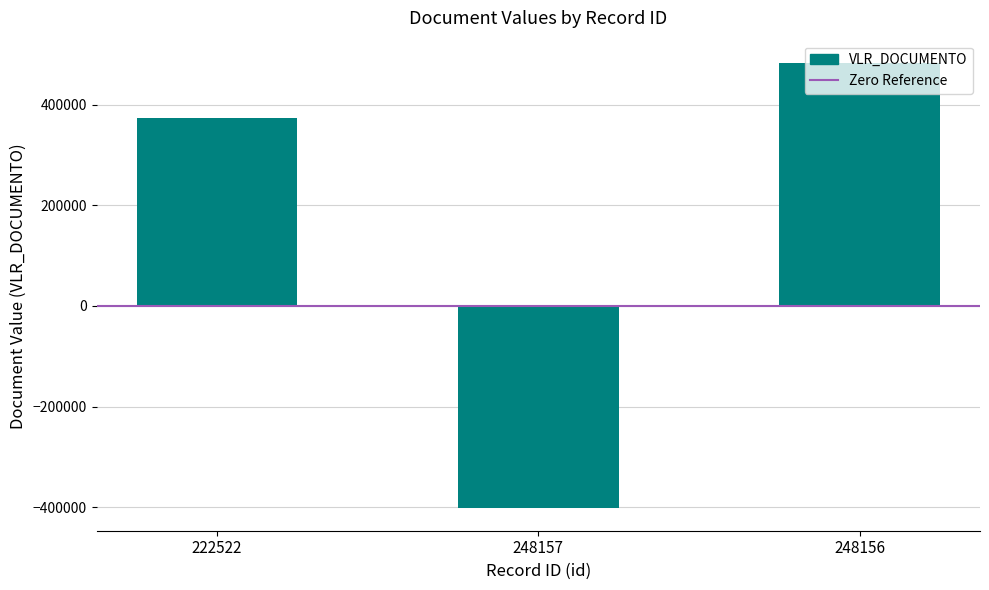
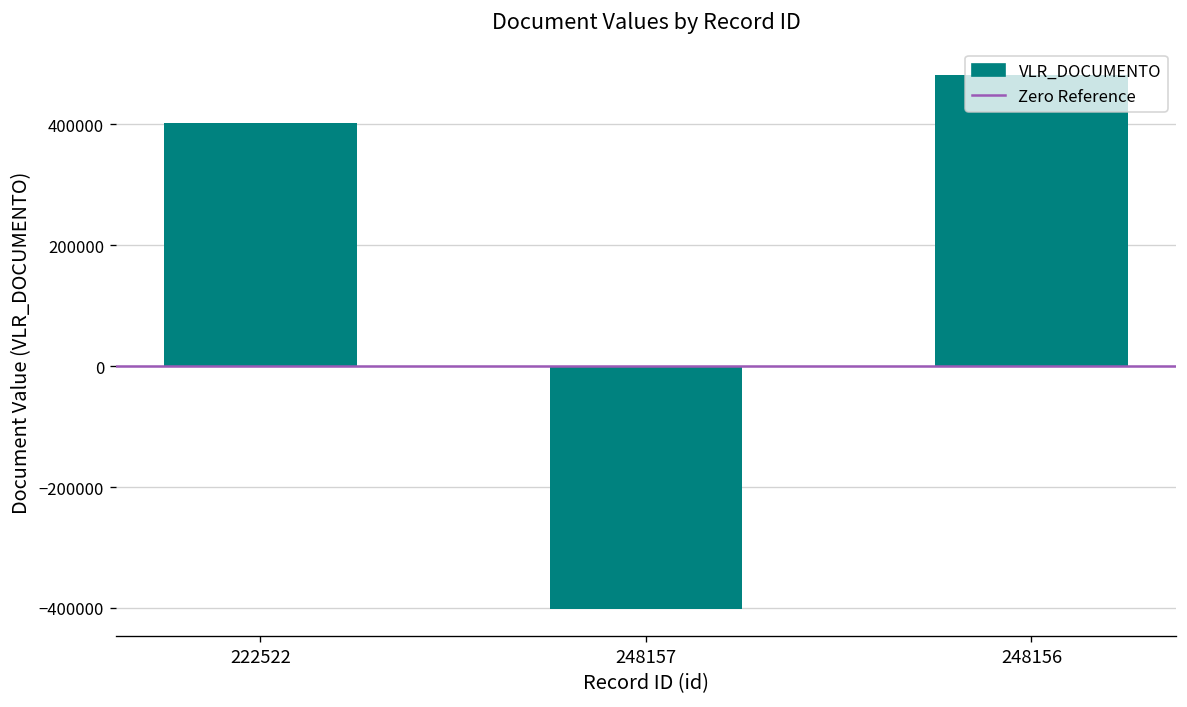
222522: 370000 -> 400000
